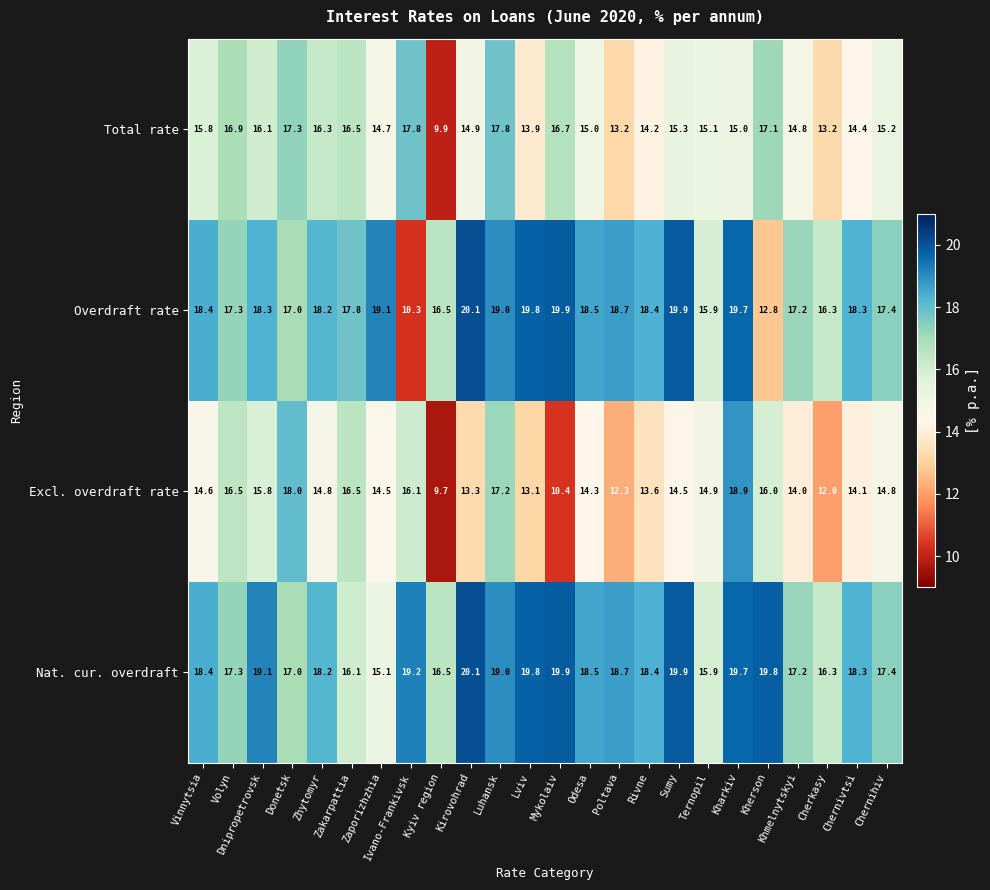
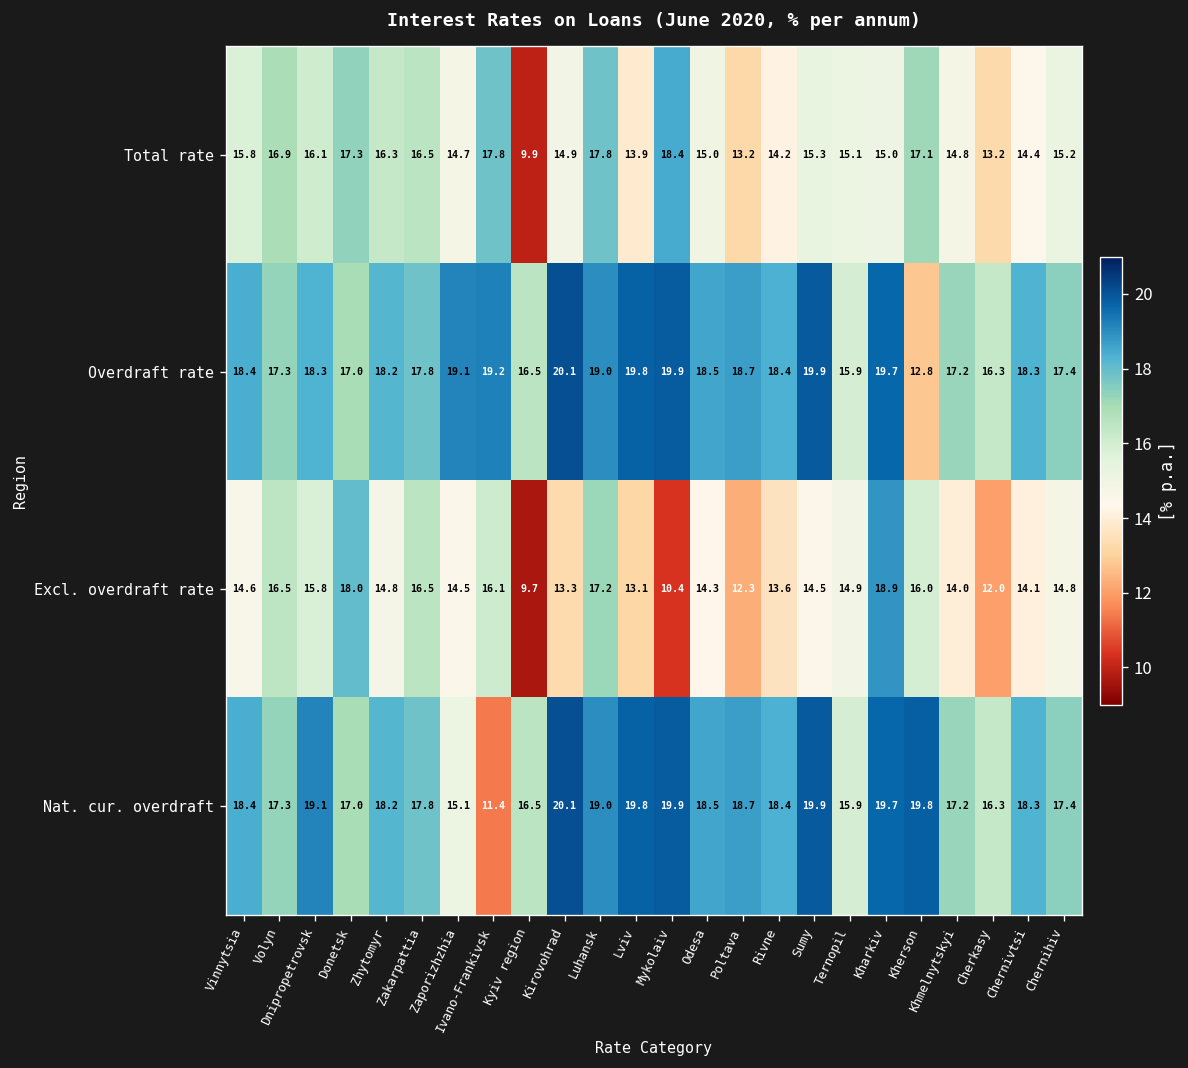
Total rate, Mykolaiv: 16.7 -> 18.4
Overdraft rate, Ivano-Frankivsk: 10.3 -> 19.2
Nat. cur. overdraft, Zakarpattia: 16.1 -> 17.8
Nat. cur. overdraft, Ivano-Frankivsk: 19.2 -> 11.4
